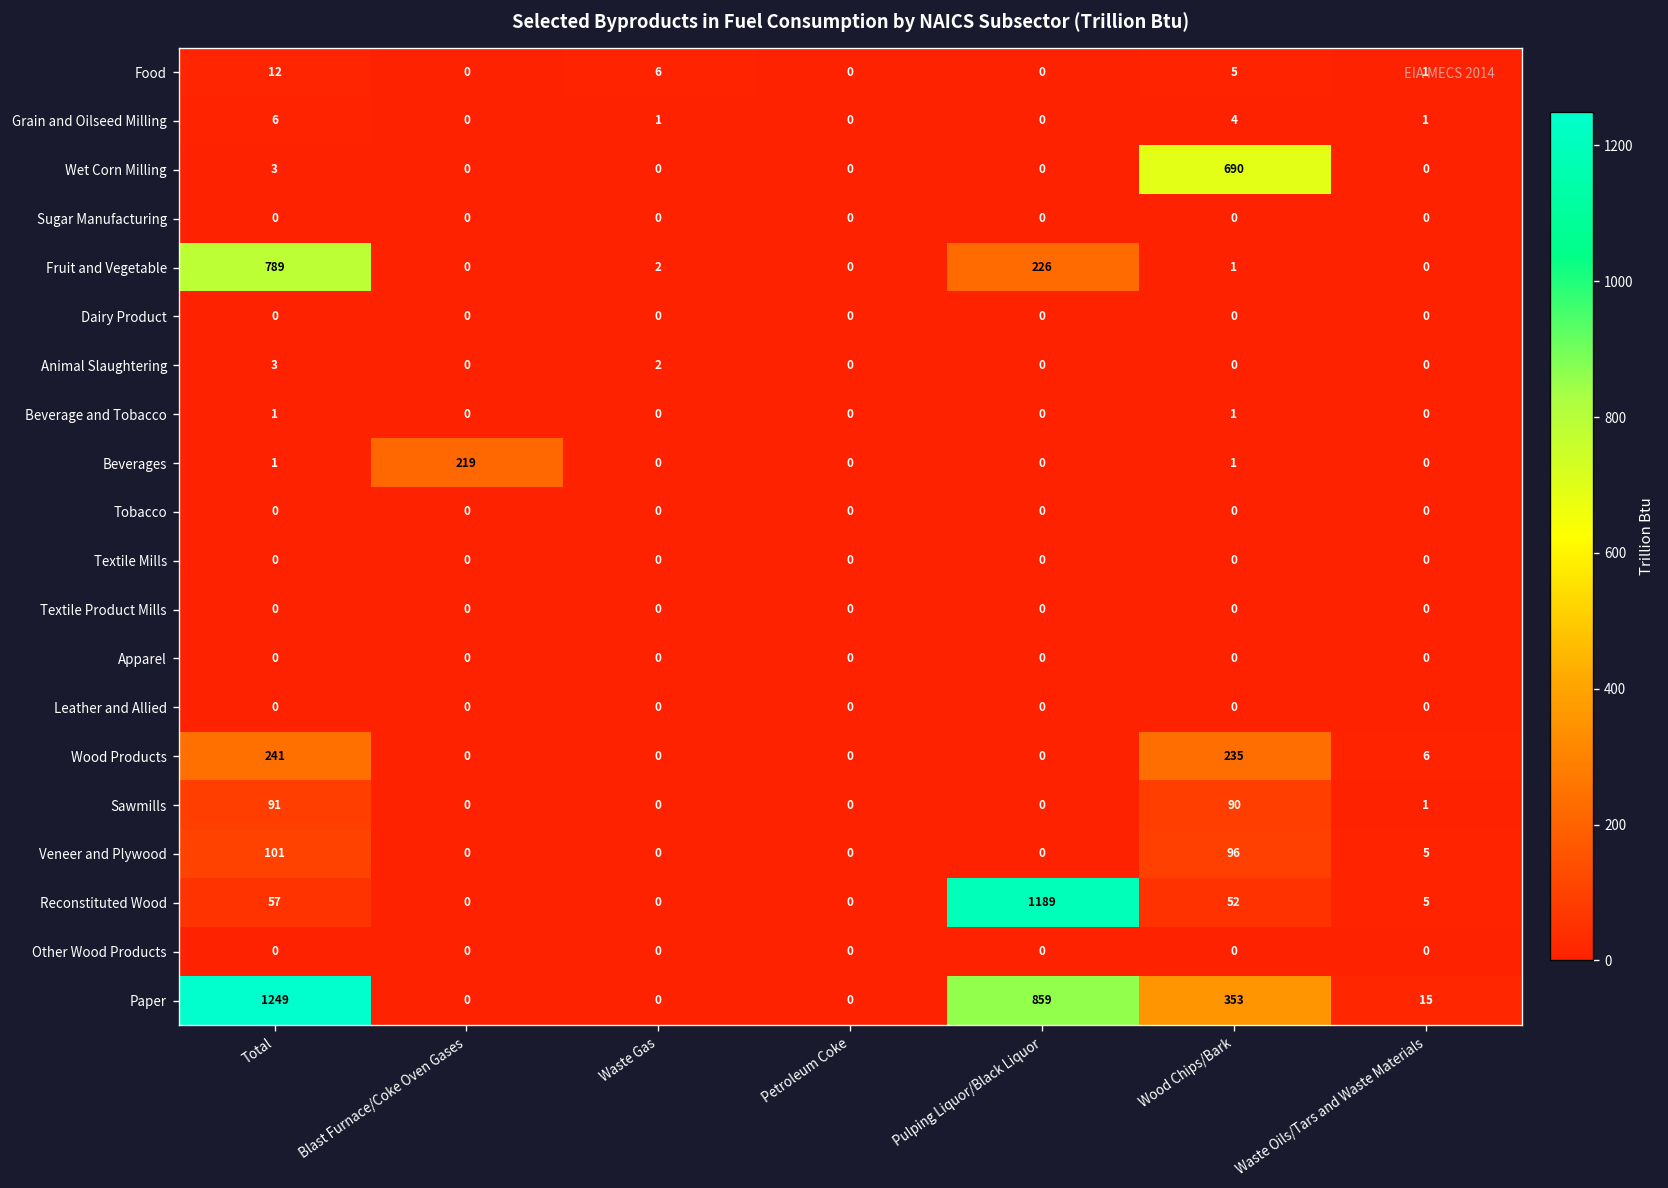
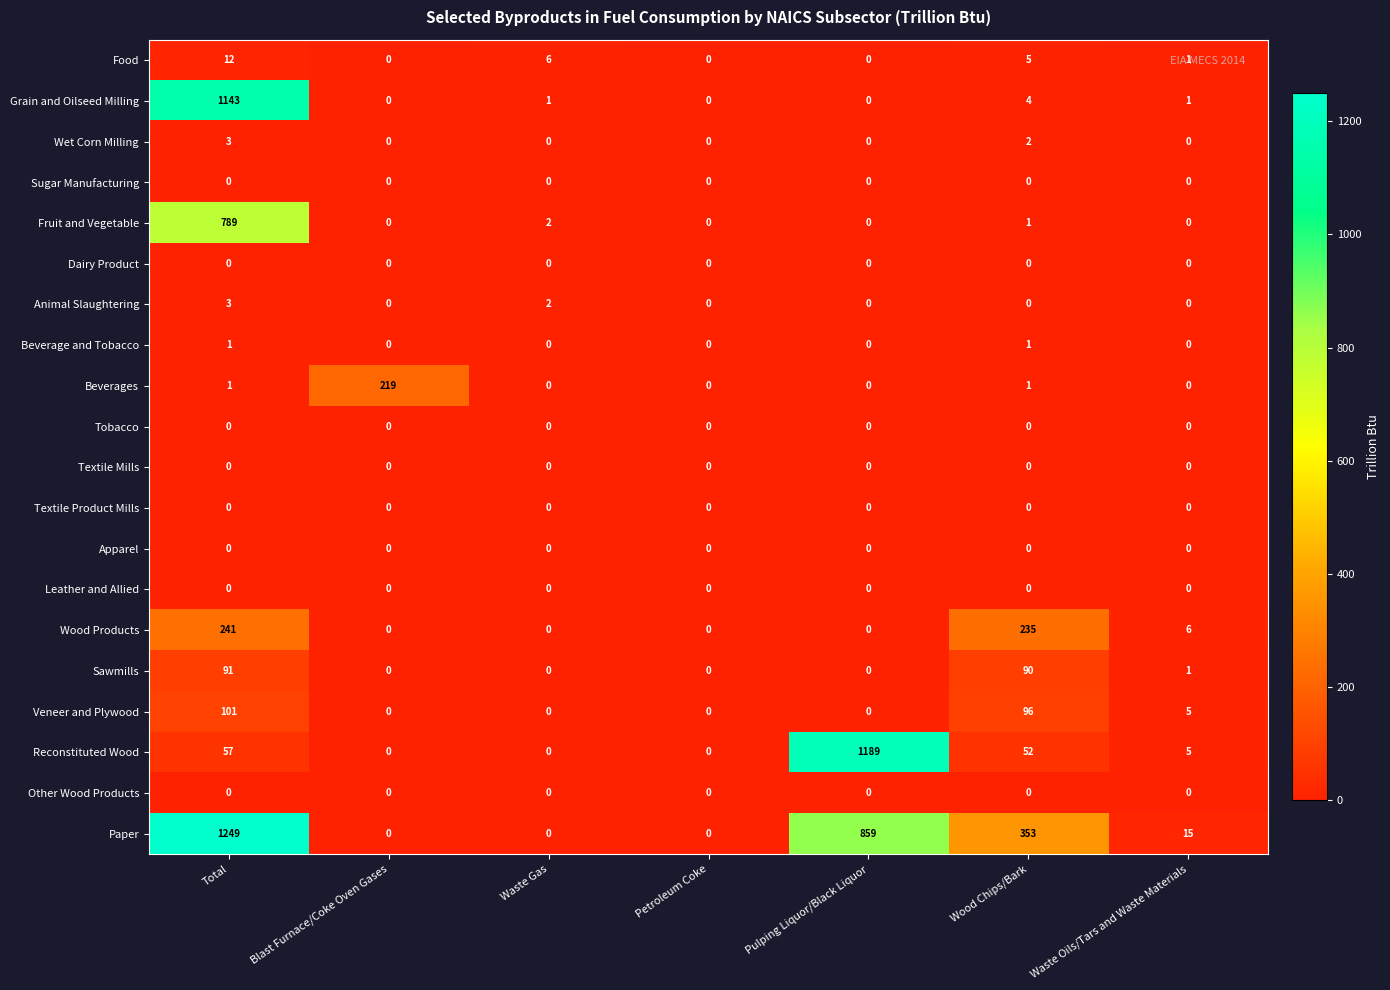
Grain and Oilseed Milling, Total: 6 -> 1143
Wet Corn Milling, Wood Chips/Bark: 690 -> 2
Fruit and Vegetable, Pulping Liquor/Black Liquor: 226 -> 0
